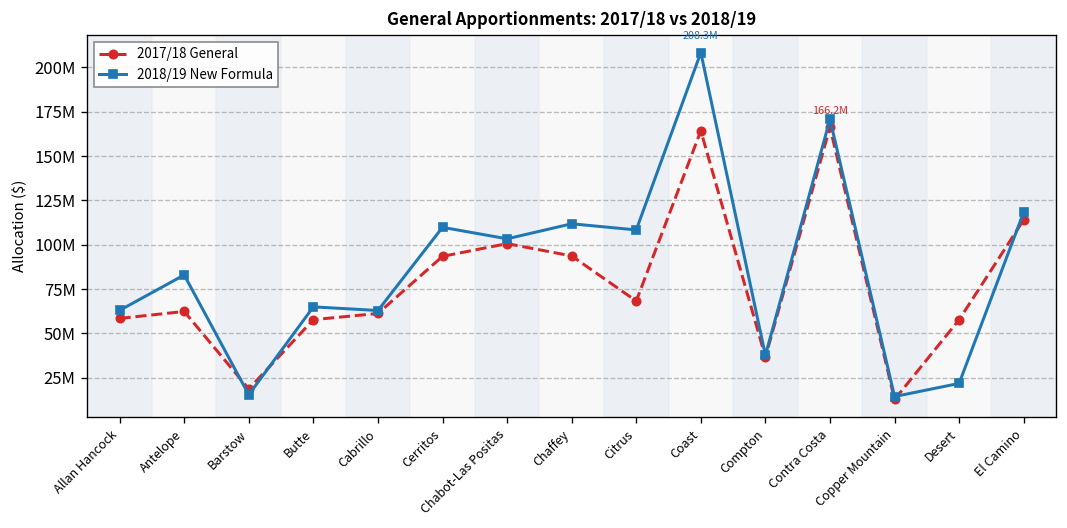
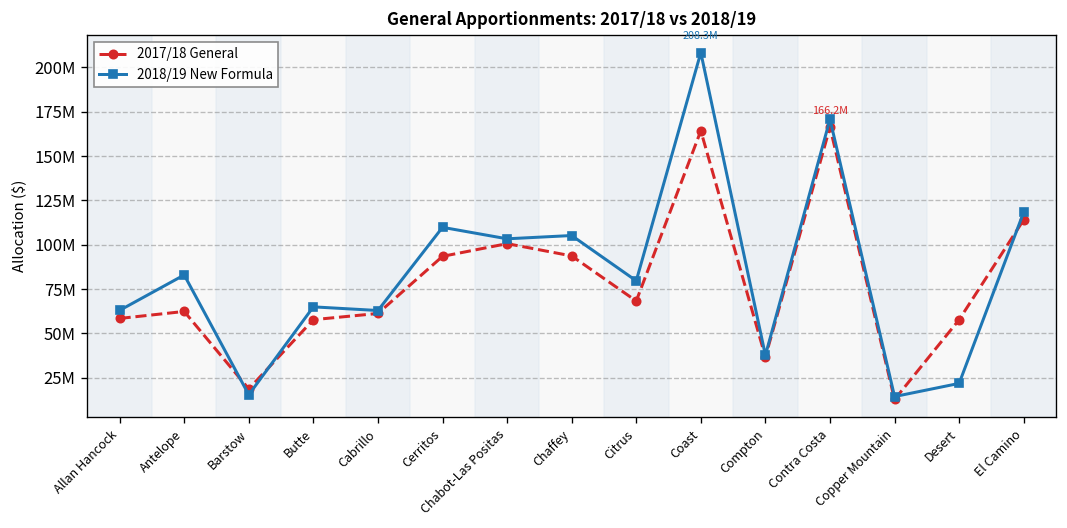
2018/19 New Formula, Chaffey: 112000000 -> 105000000
2018/19 New Formula, Citrus: 108000000 -> 80000000
